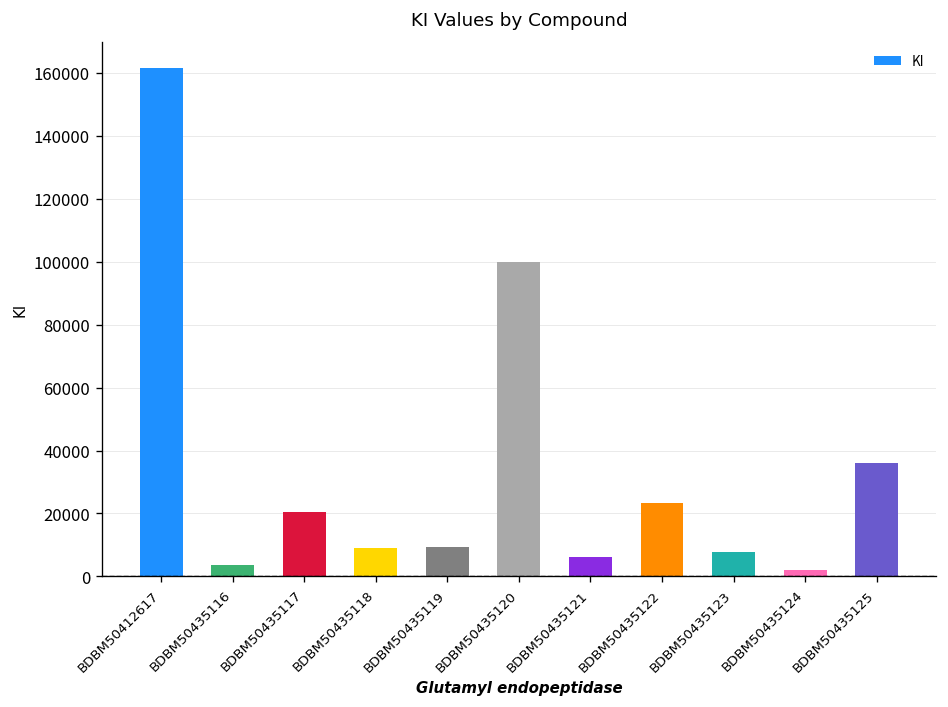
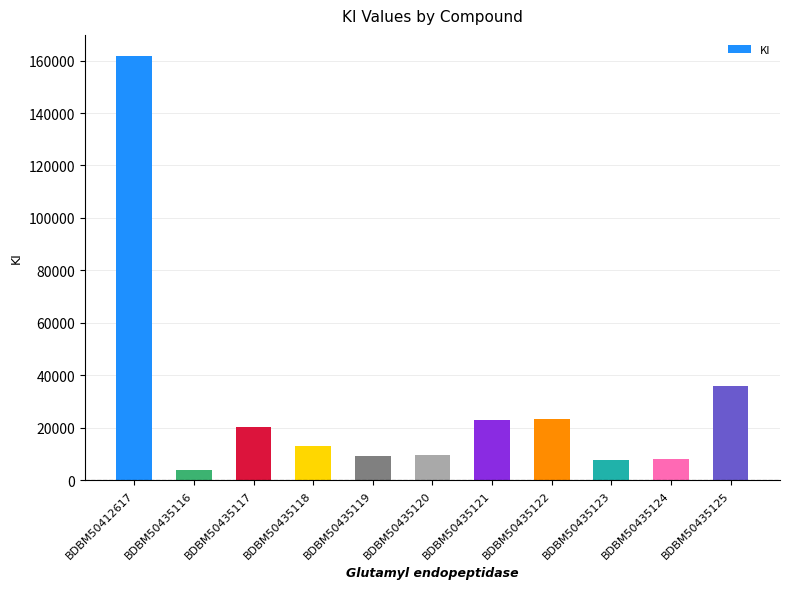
BDBM50435118: 9000 -> 13000
BDBM50435120: 100000 -> 10000
BDBM50435121: 6000 -> 23000
BDBM50435124: 2000 -> 8000
